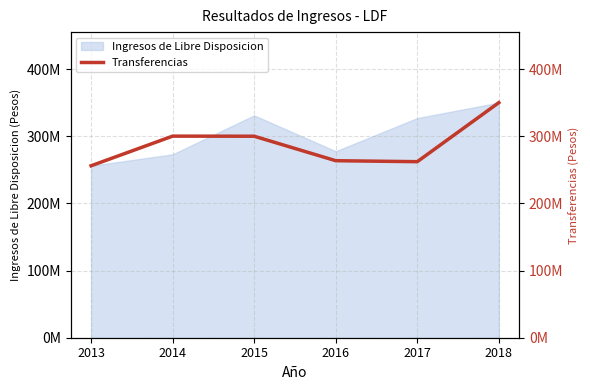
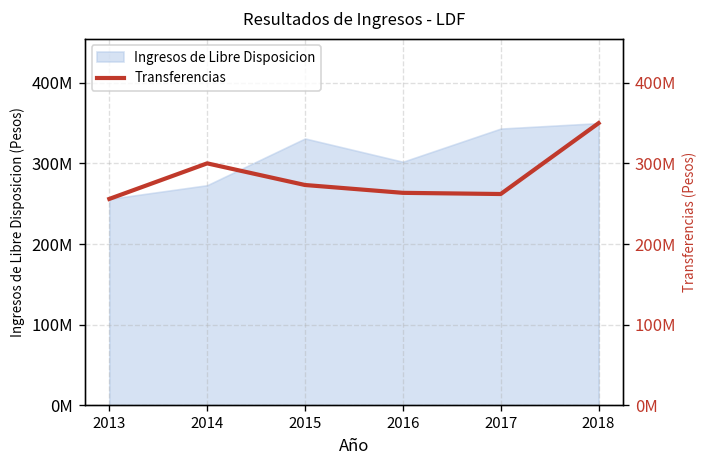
Ingresos de Libre Disposicion, 2016: 280000000 -> 300000000
Ingresos de Libre Disposicion, 2017: 330000000 -> 340000000
Transferencias, 2015: 300000000 -> 270000000
